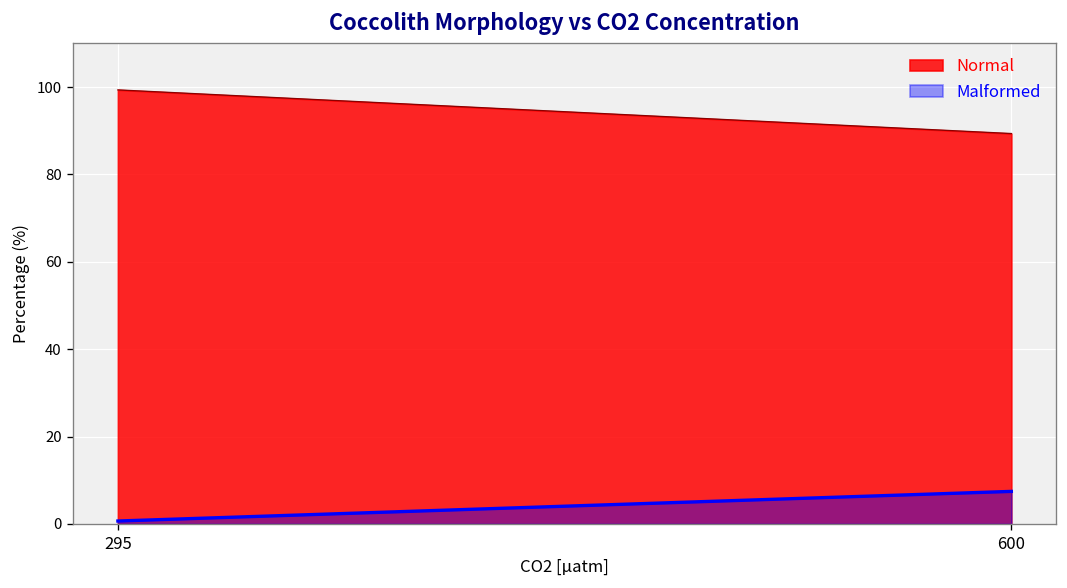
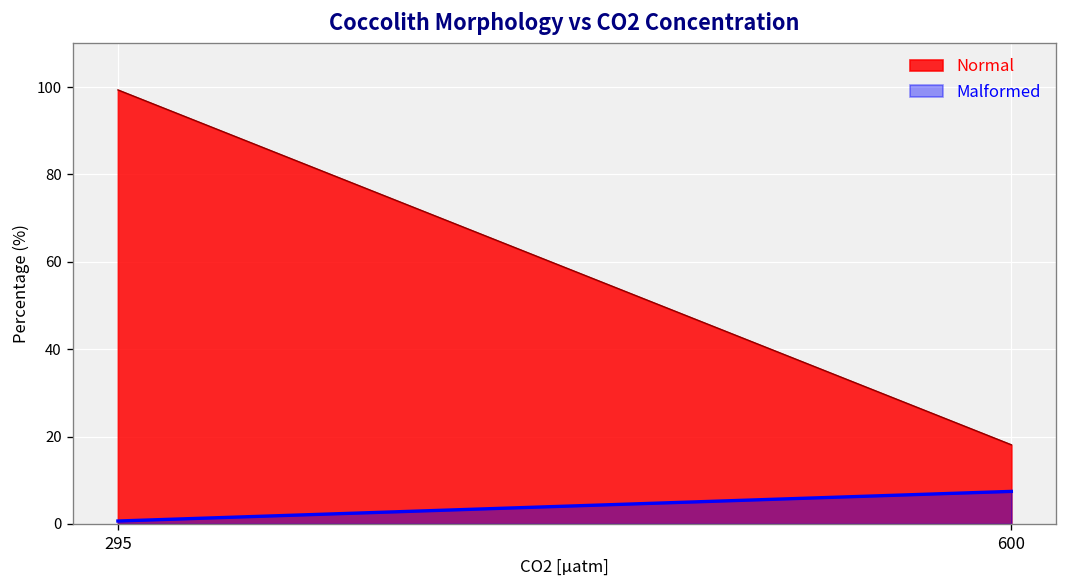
Normal, 600: 89 -> 18
